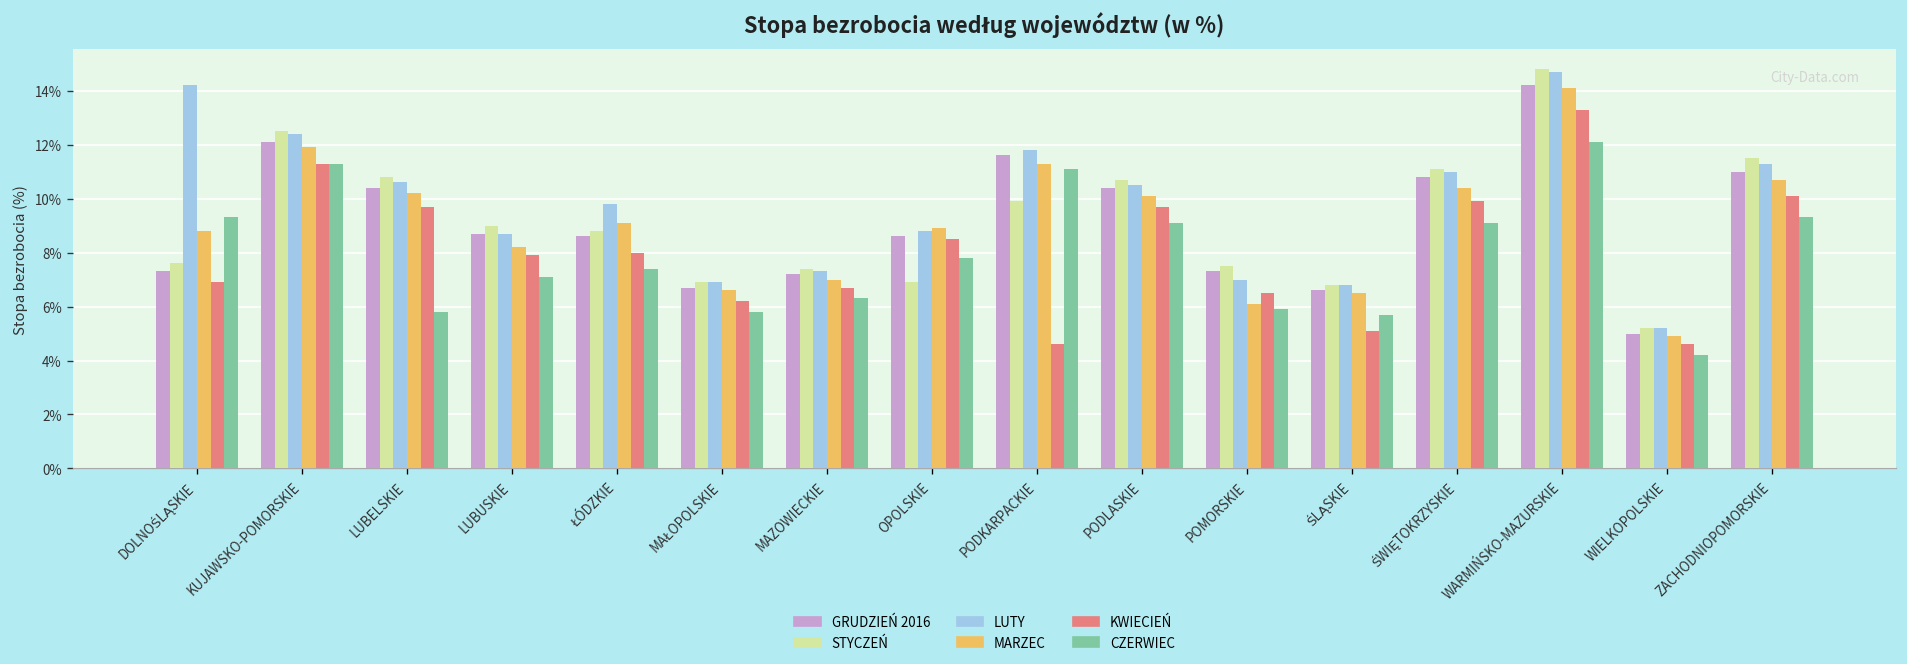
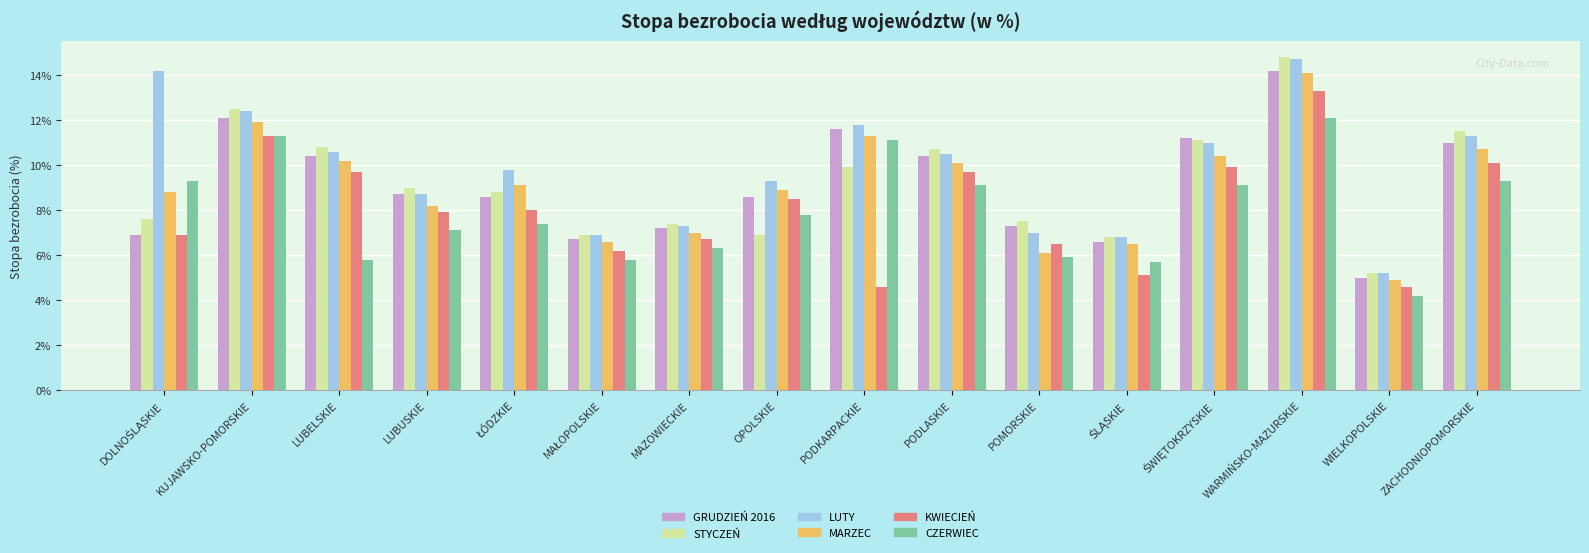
GRUDZIEŃ 2016, DOLNOŚLĄSKIE: 7.3% -> 6.9%
LUTY, OPOLSKIE: 8.8% -> 9.3%
GRUDZIEŃ 2016, ŚWIĘTOKRZYSKIE: 10.8% -> 11.2%
